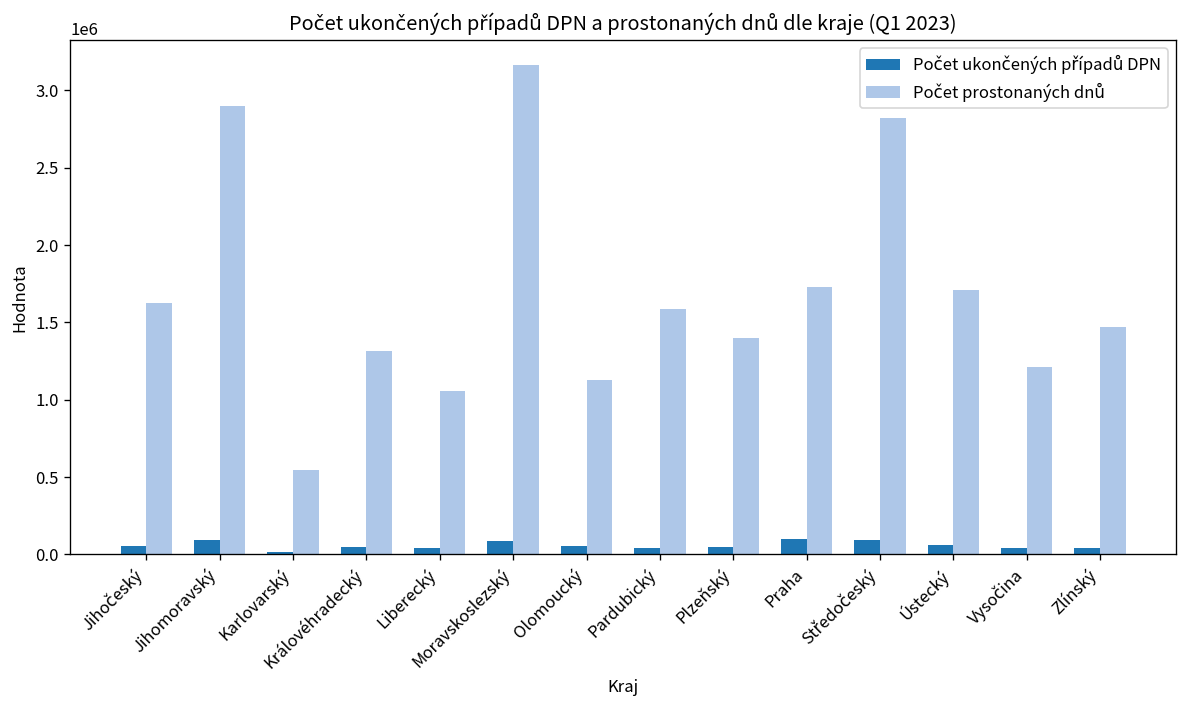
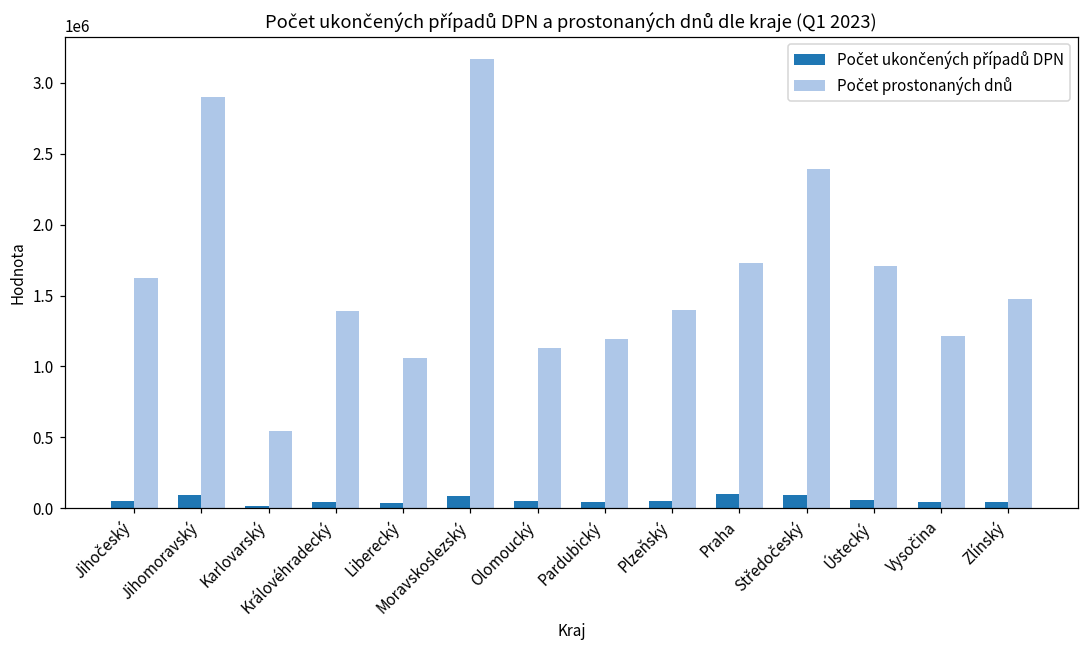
Počet prostonaných dnů, Královéhradecký: 1320000 -> 1390000
Počet prostonaných dnů, Pardubický: 1590000 -> 1190000
Počet prostonaných dnů, Středočeský: 2820000 -> 2390000
